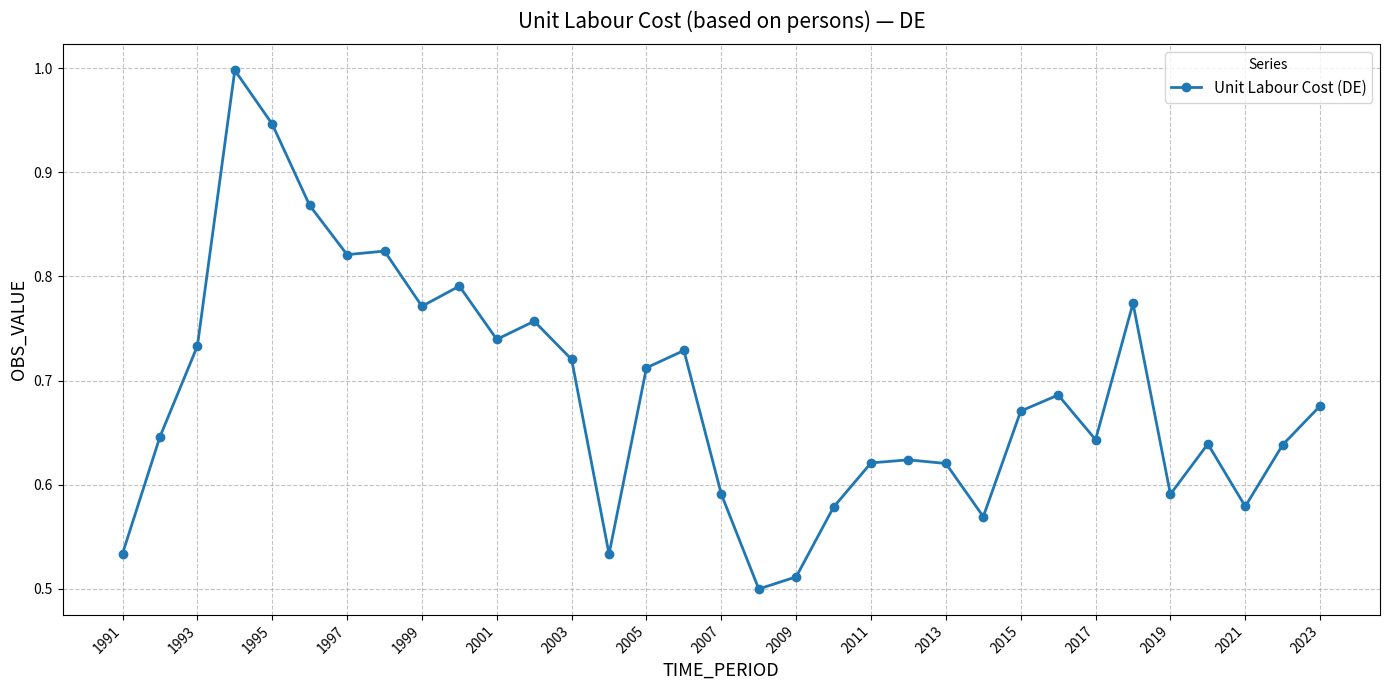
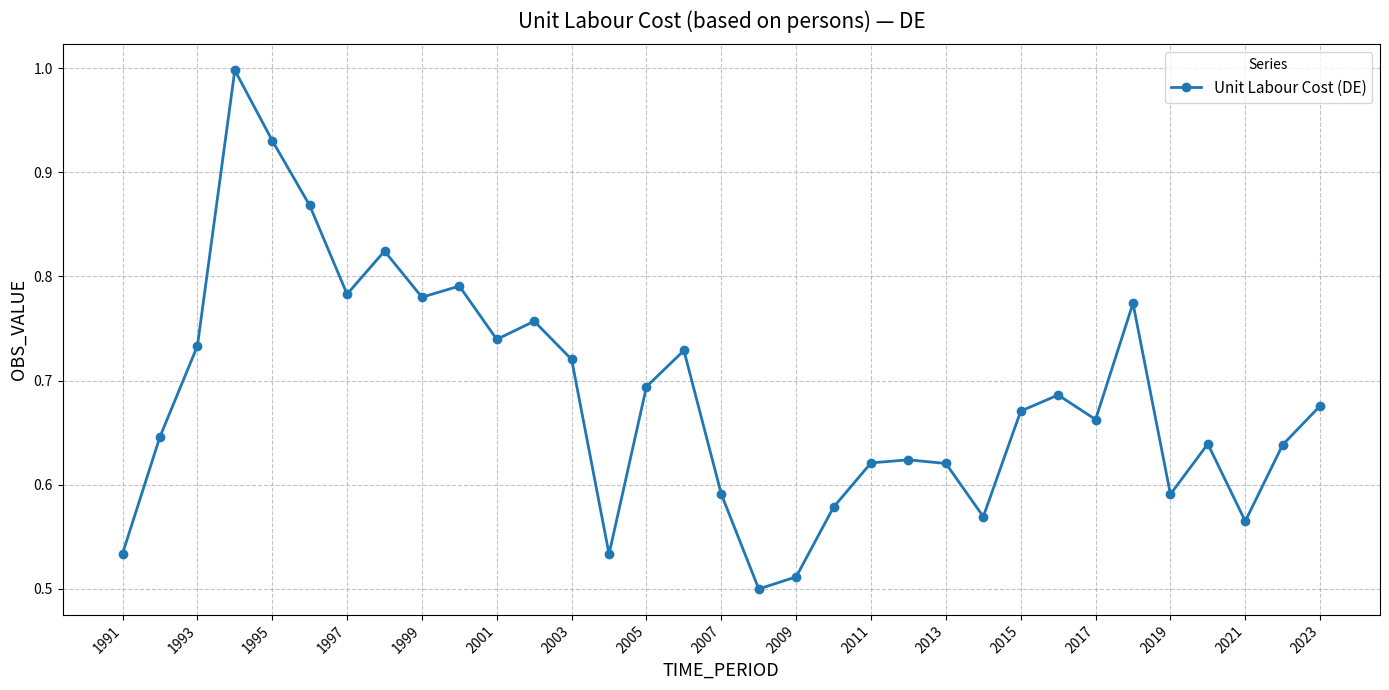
1995: 0.946 -> 0.931
1997: 0.821 -> 0.783
1999: 0.771 -> 0.780
2005: 0.712 -> 0.694
2017: 0.643 -> 0.663
2021: 0.579 -> 0.565
